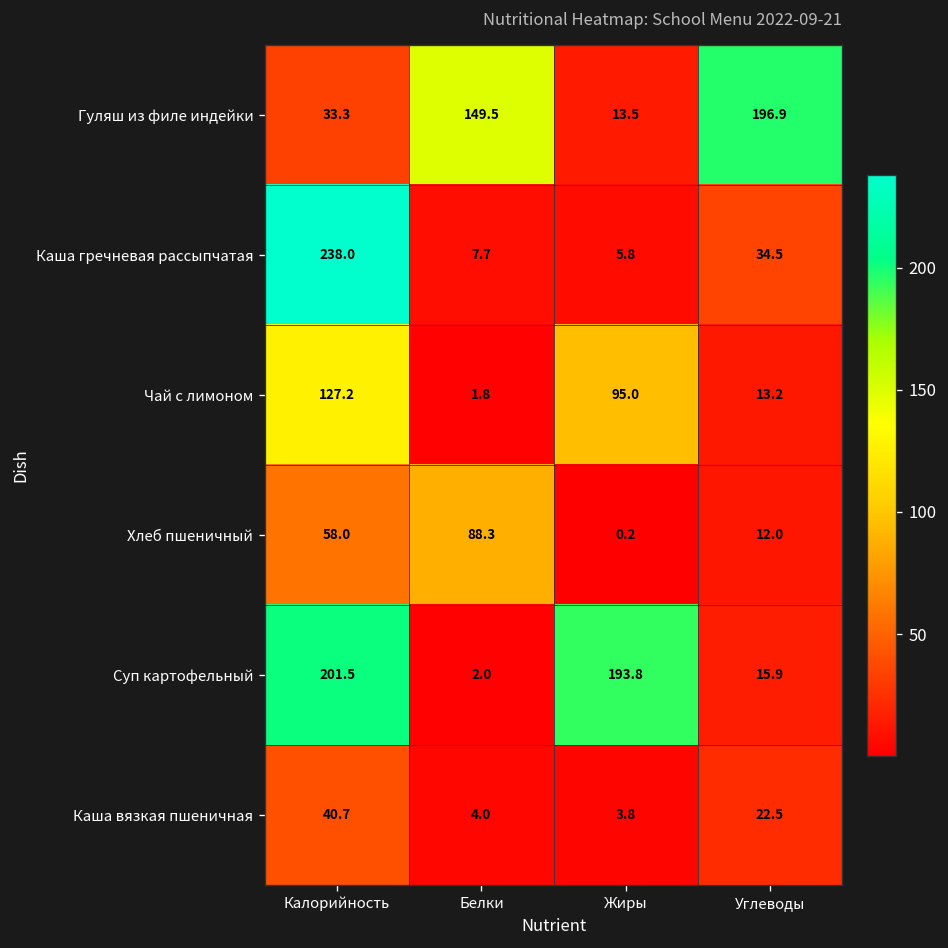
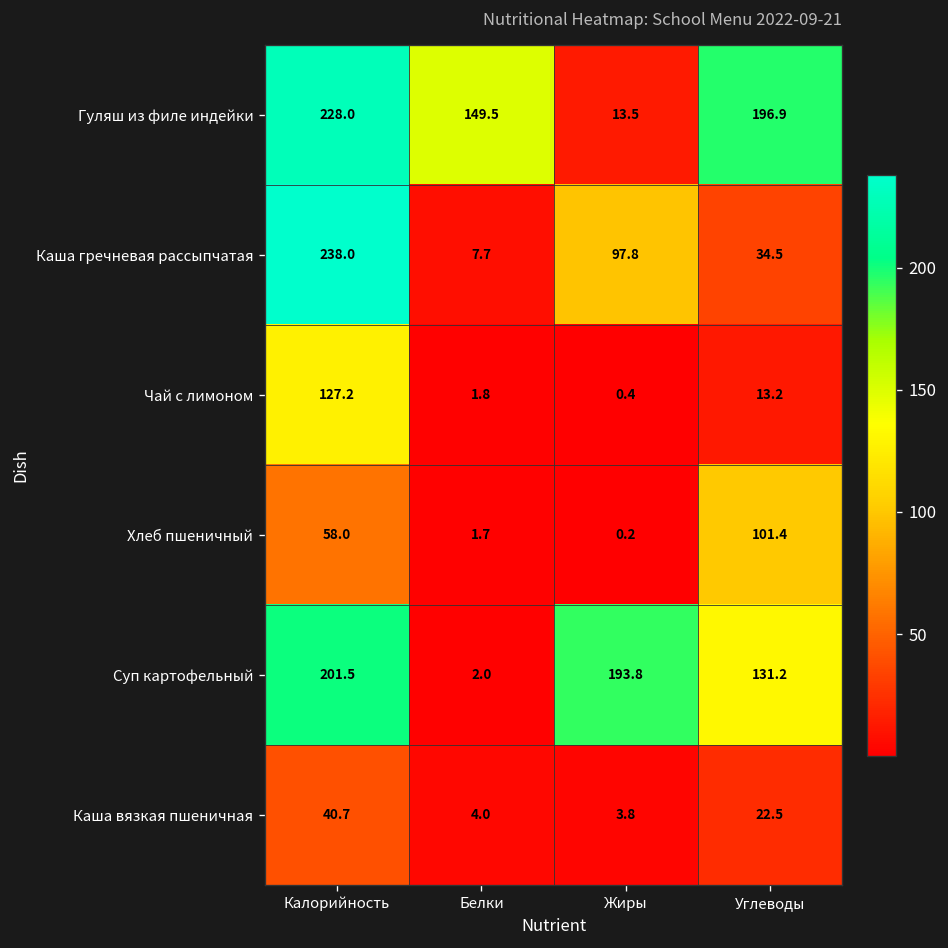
Гуляш из филе индейки, Калорийность: 33.3 -> 228.0
Каша гречневая рассыпчатая, Жиры: 5.8 -> 97.8
Чай с лимоном, Жиры: 95.0 -> 0.4
Хлеб пшеничный, Белки: 88.3 -> 1.7
Хлеб пшеничный, Углеводы: 12.0 -> 101.4
Суп картофельный, Углеводы: 15.9 -> 131.2
